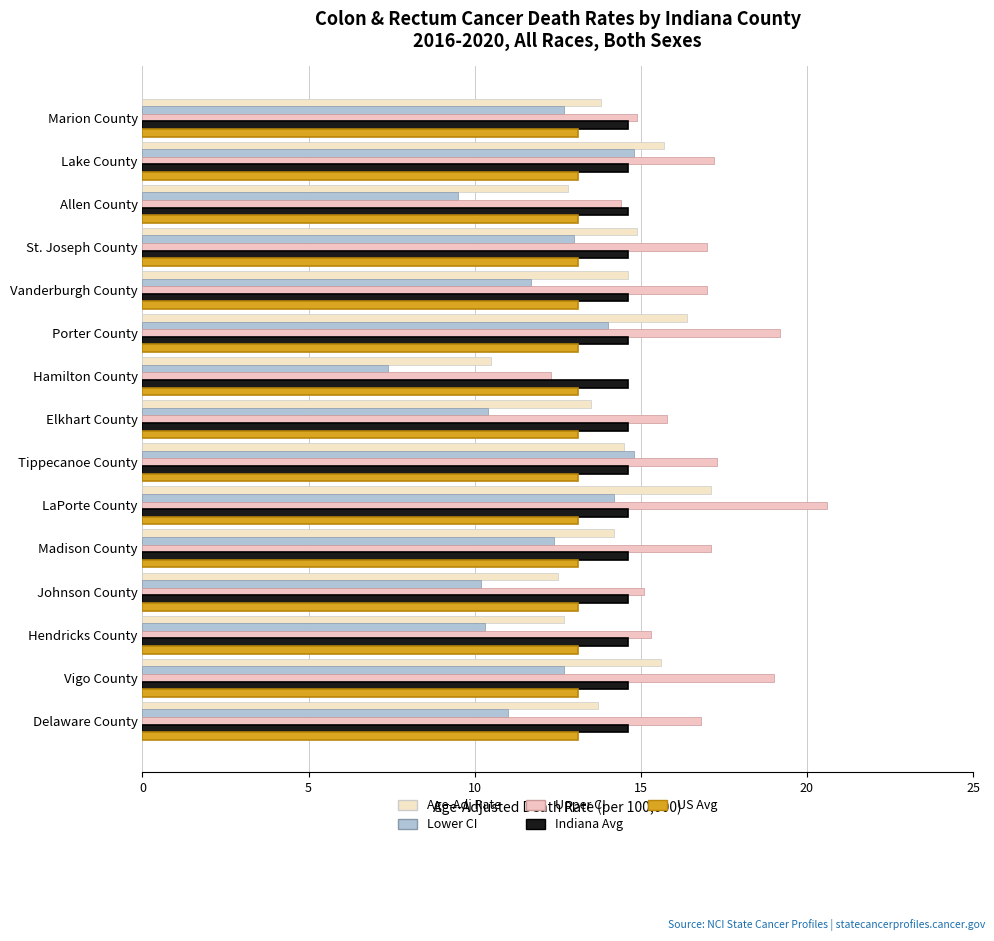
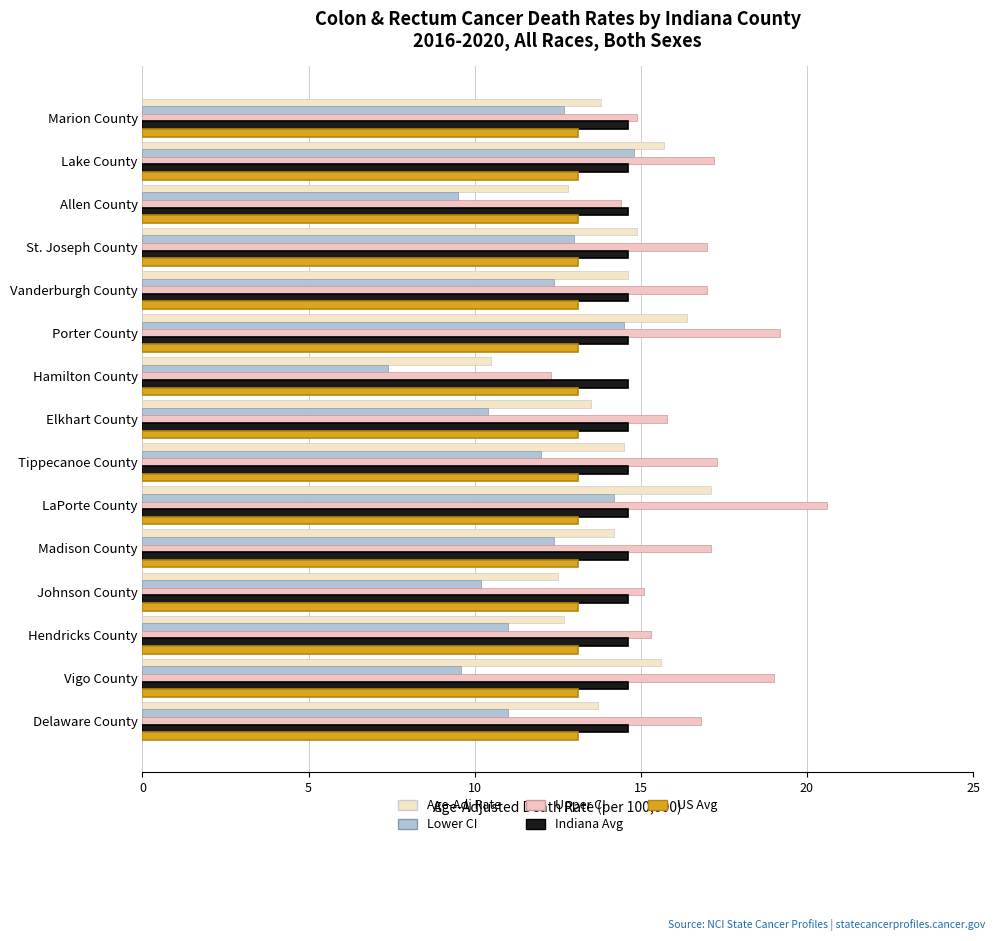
Lower CI, Vanderburgh County: 11.7 -> 12.4
Lower CI, Porter County: 14.0 -> 14.5
Lower CI, Tippecanoe County: 14.8 -> 12.0
Lower CI, Hendricks County: 10.3 -> 11.0
Lower CI, Vigo County: 12.7 -> 9.6
